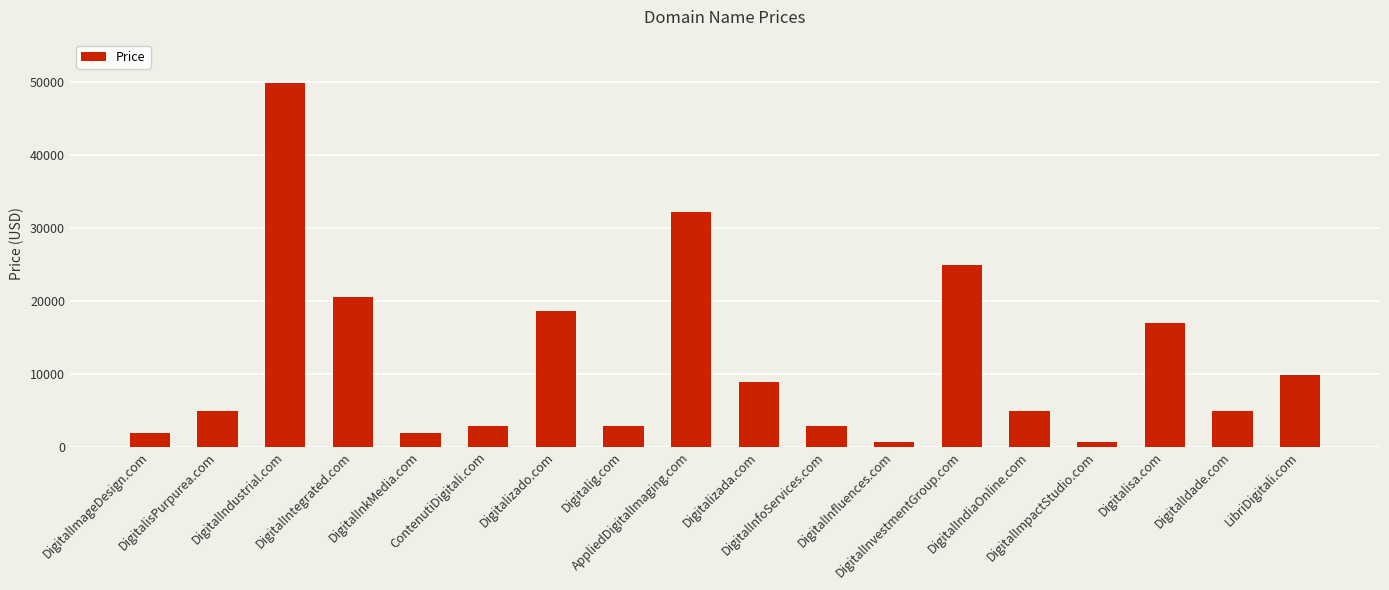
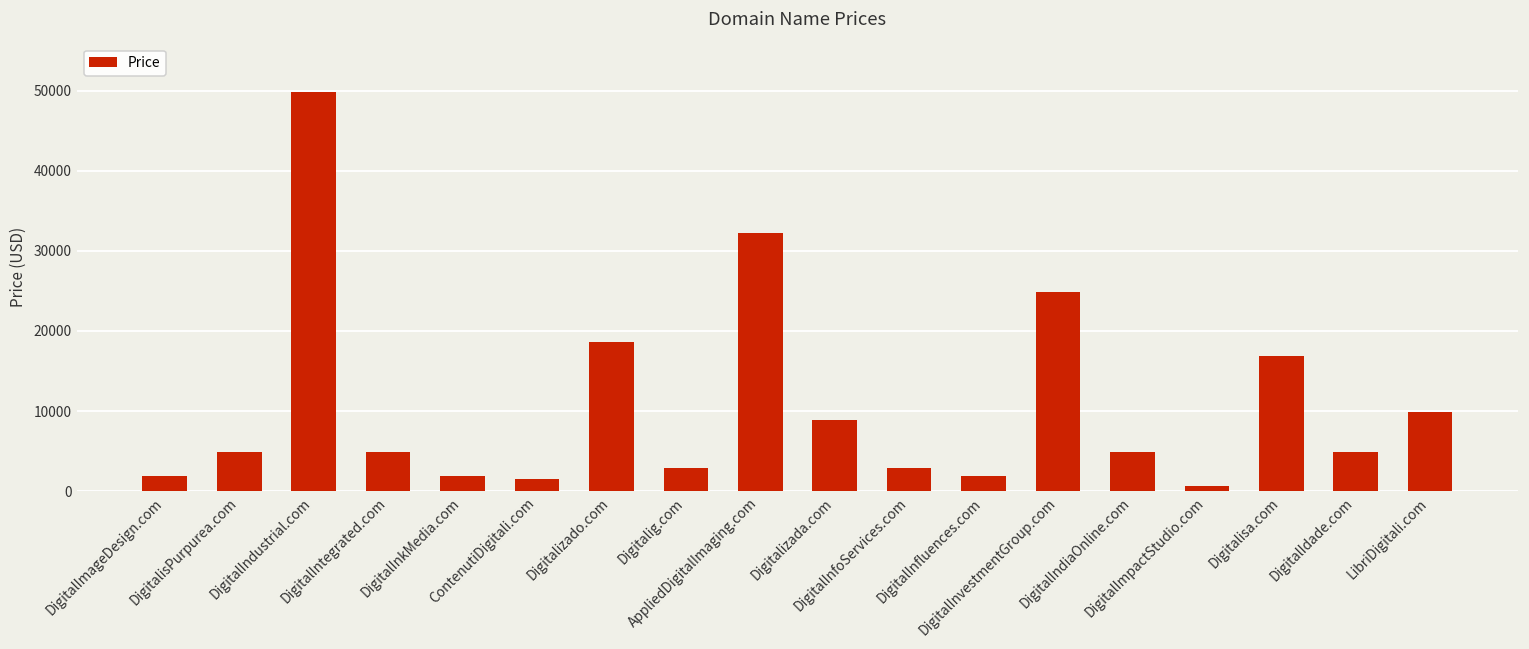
DigitalIntegrated.com: 20000 -> 5000
ContenutiDigitali.com: 3000 -> 2000
DigitalInfluences.com: 1000 -> 2000
